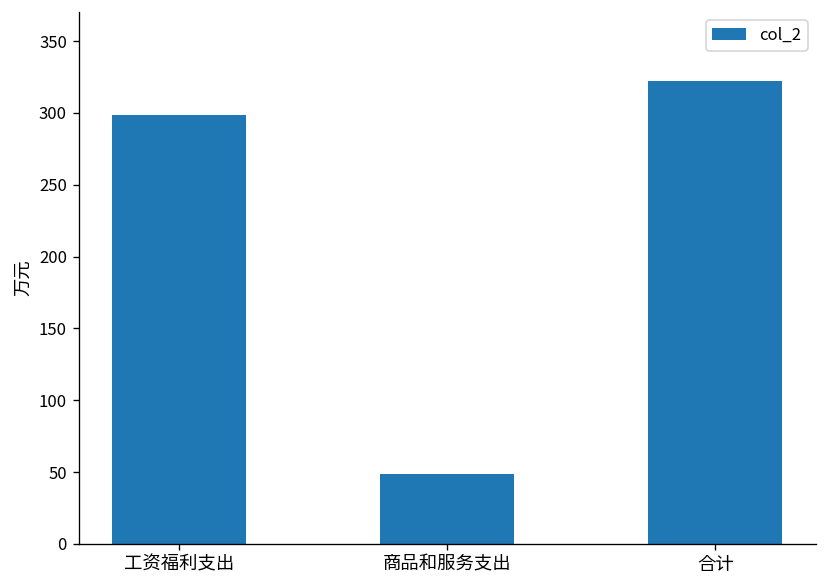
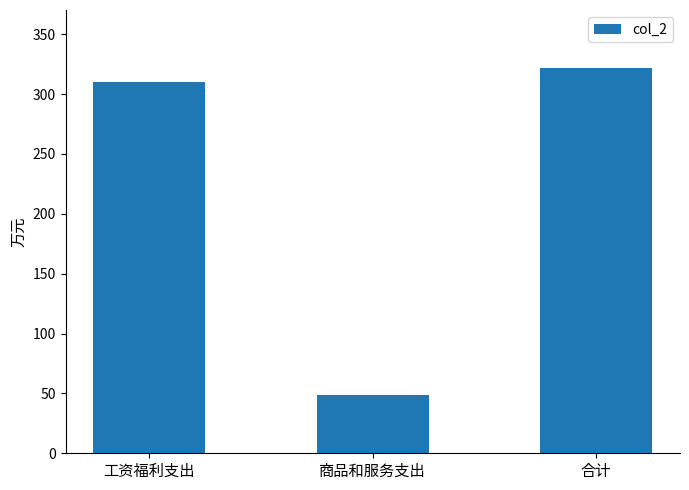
工资福利支出: 298 -> 310
